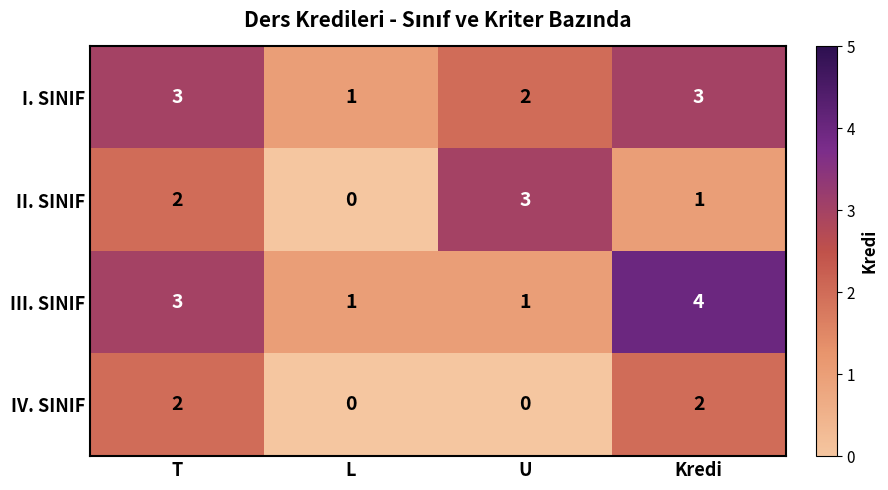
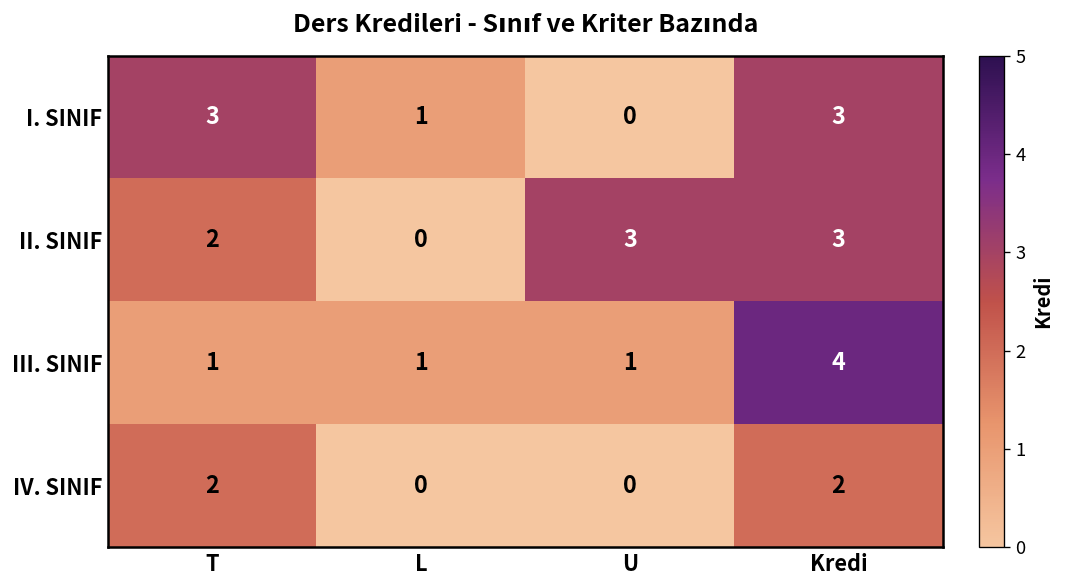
I. SINIF, U: 2 -> 0
II. SINIF, Kredi: 1 -> 3
III. SINIF, T: 3 -> 1
